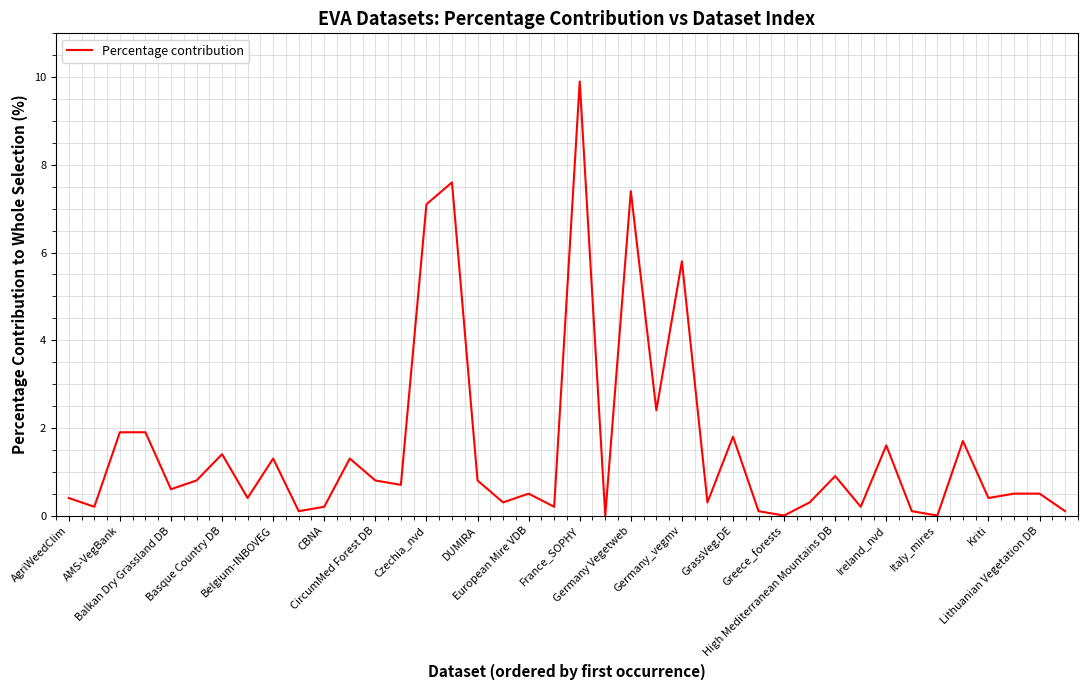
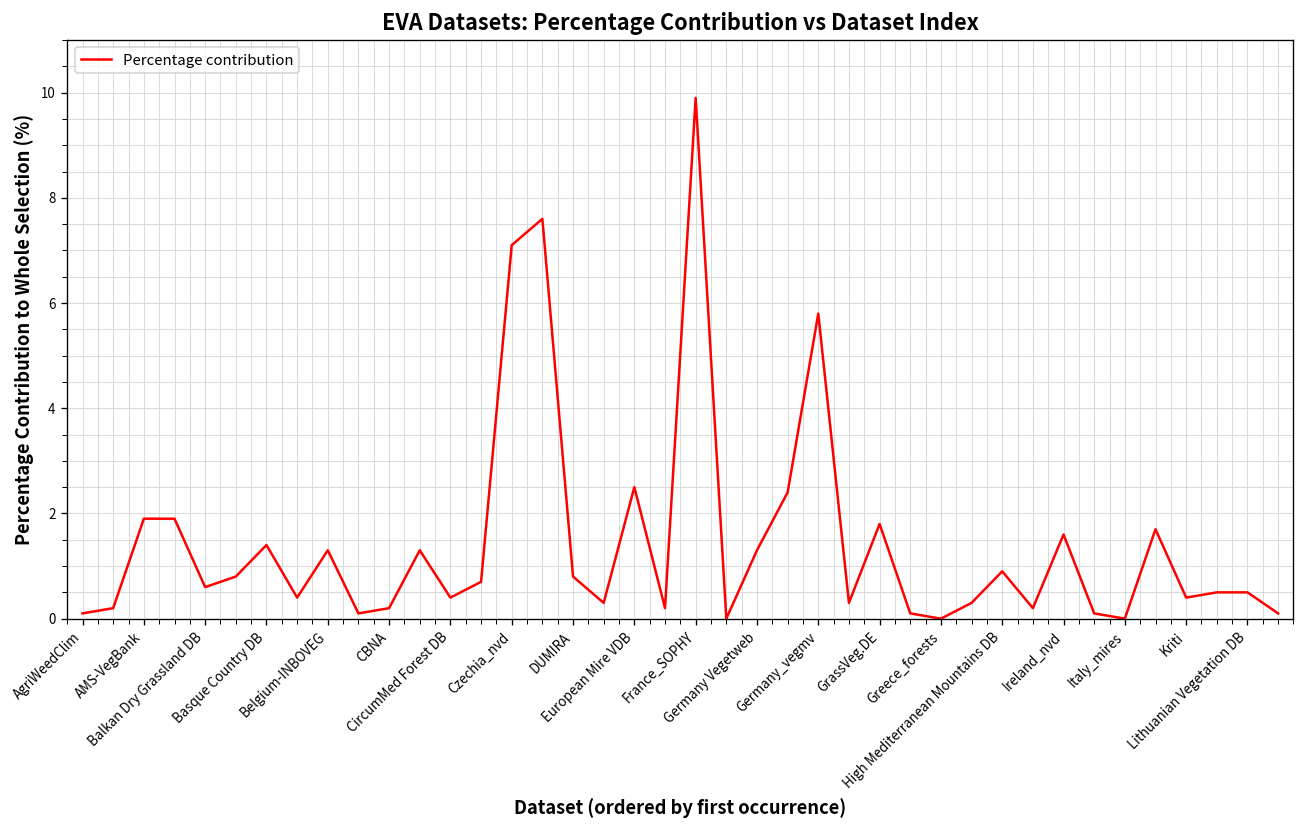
AgriWeedClim: 0.4 -> 0.1
CircumMed Forest DB: 0.8 -> 0.4
European Mire VDB: 0.5 -> 2.5
Germany Vegetweb: 7.4 -> 1.3
